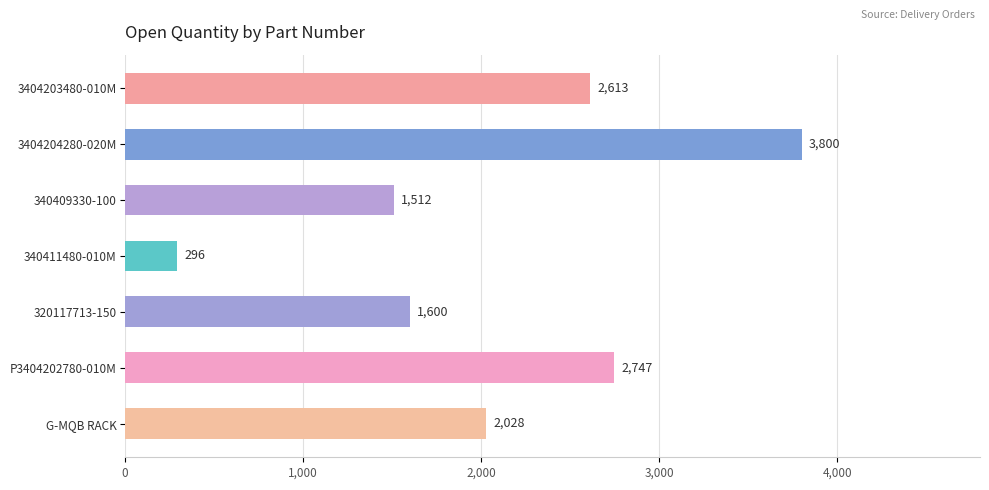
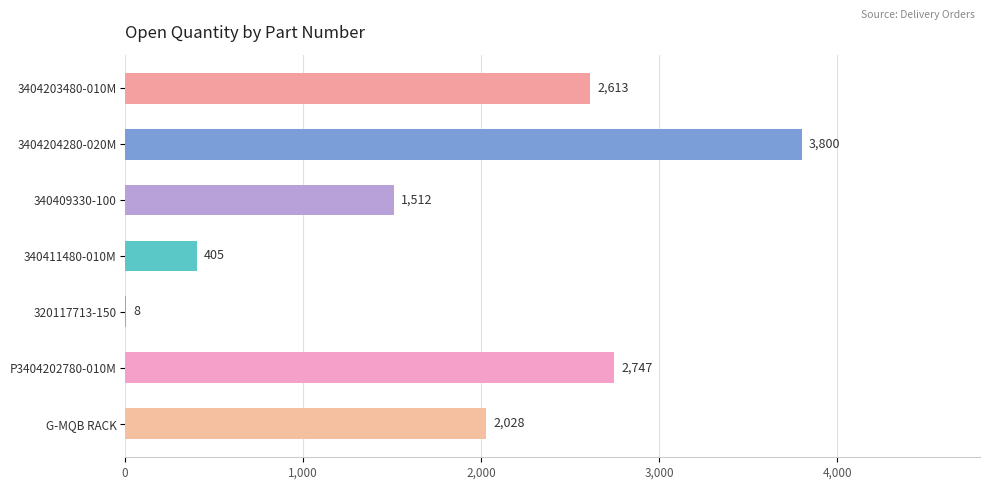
340411480-010M: 296 -> 405
320117713-150: 1,600 -> 8
